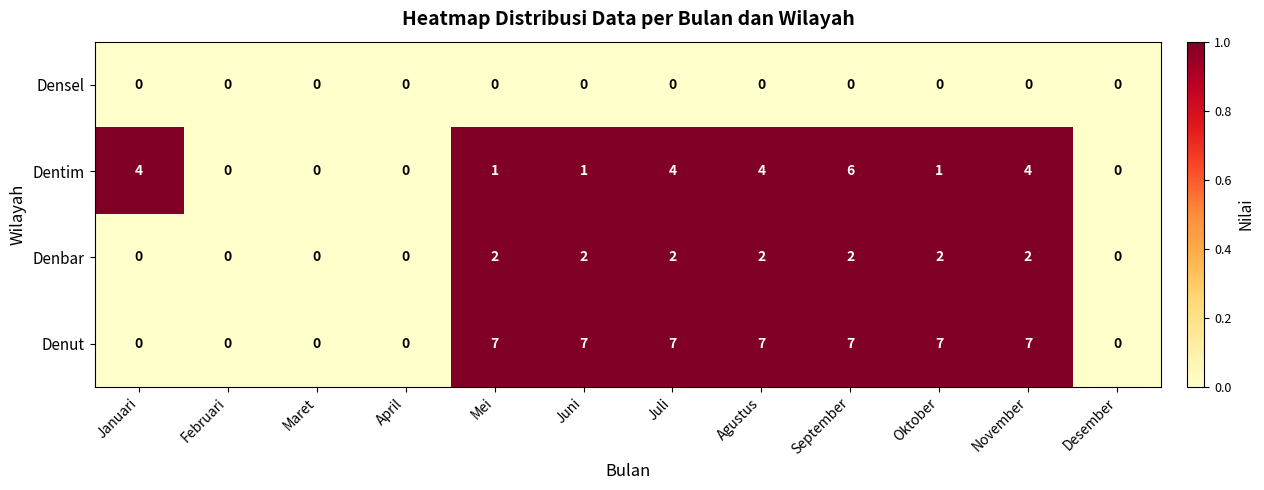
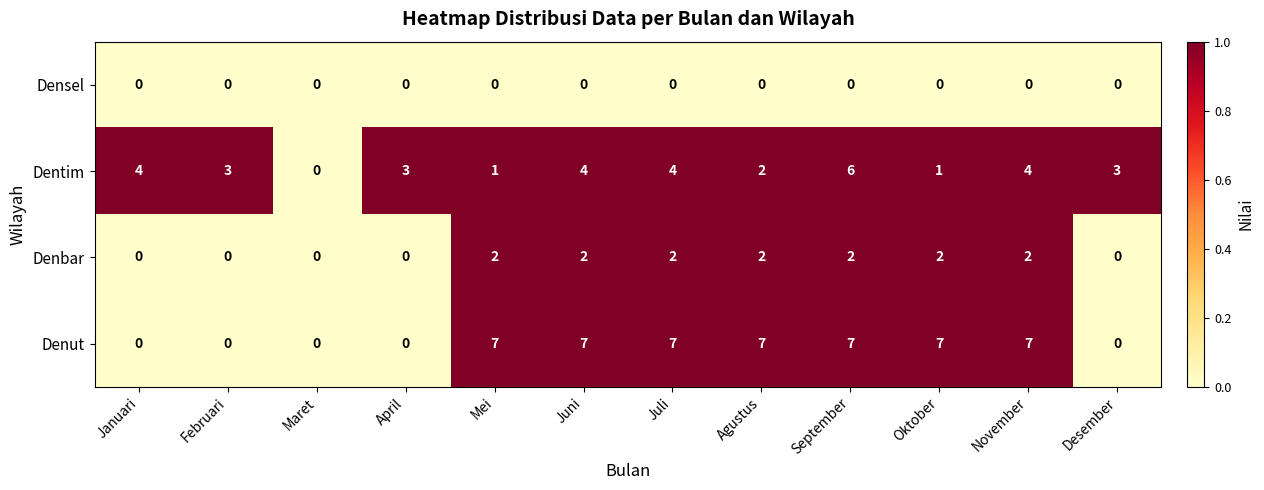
Dentim, Februari: 0 -> 3
Dentim, April: 0 -> 3
Dentim, Juni: 1 -> 4
Dentim, Agustus: 4 -> 2
Dentim, Desember: 0 -> 3
